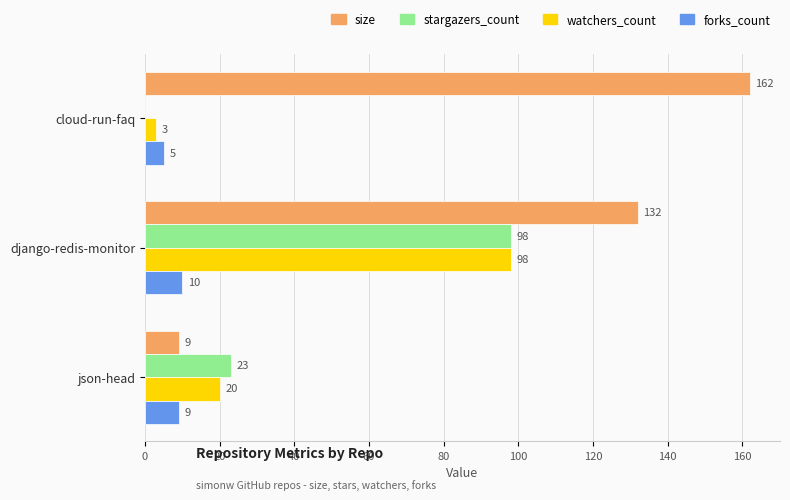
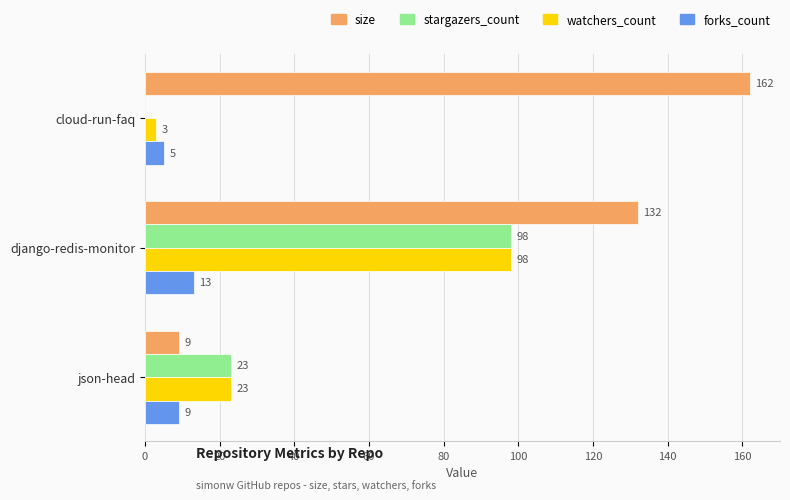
forks_count, django-redis-monitor: 10 -> 13
watchers_count, json-head: 20 -> 23
